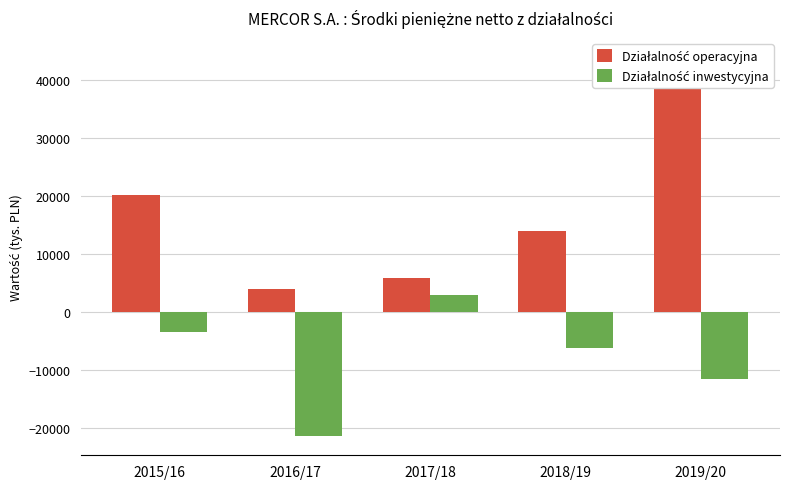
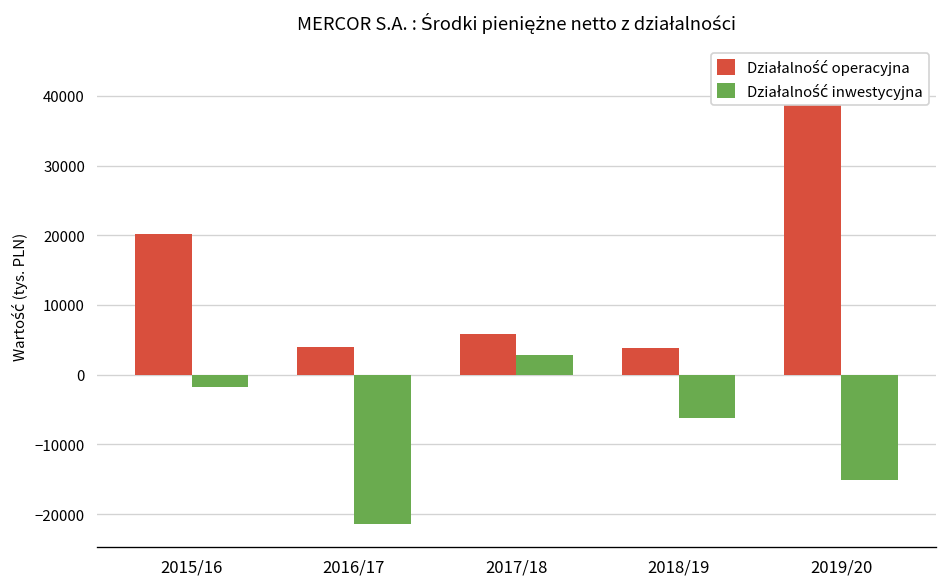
Działalność inwestycyjna, 2015/16: -4000 -> -2000
Działalność operacyjna, 2018/19: 14000 -> 4000
Działalność inwestycyjna, 2019/20: -12000 -> -15000
